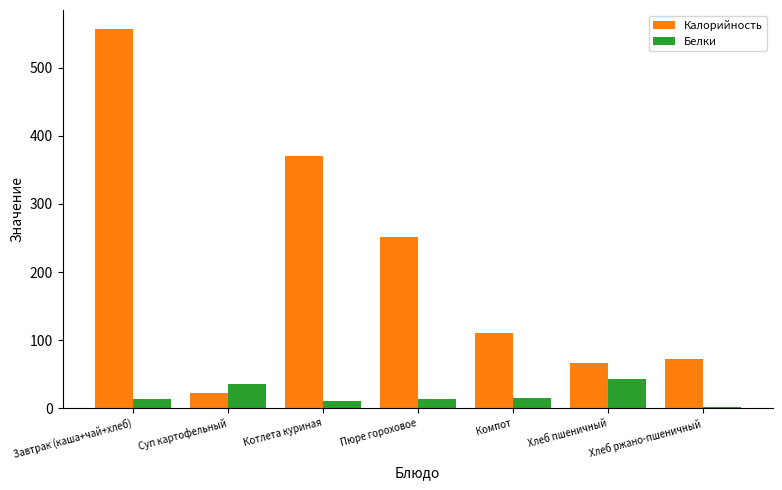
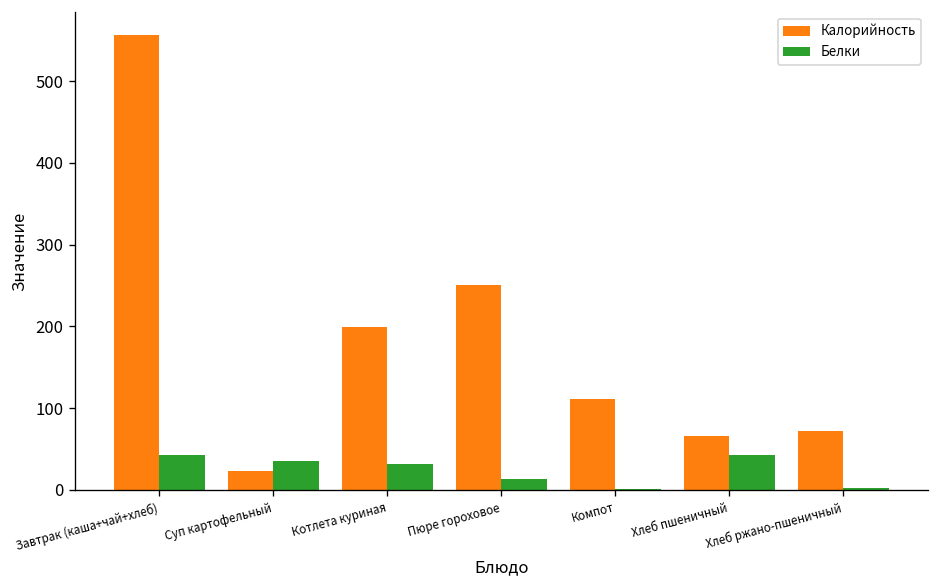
Белки, Завтрак (каша+чай+хлеб): 10 -> 40
Калорийность, Котлета куриная: 370 -> 200
Белки, Котлета куриная: 10 -> 30
Белки, Компот: 10 -> 0
